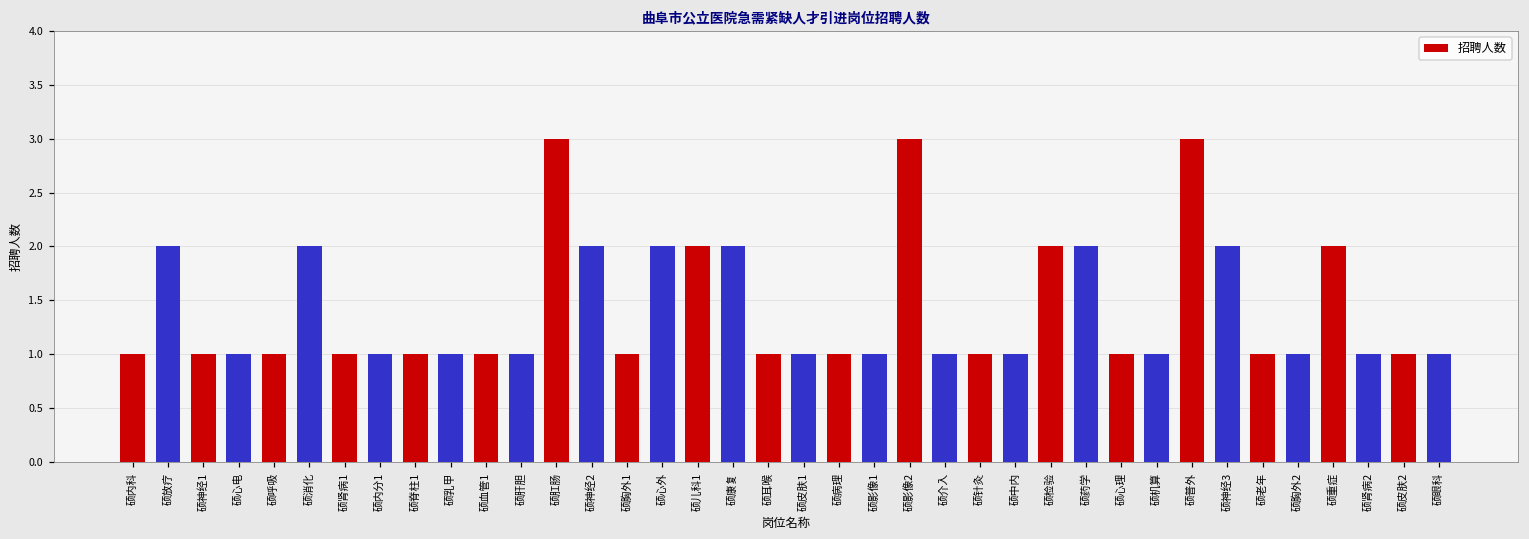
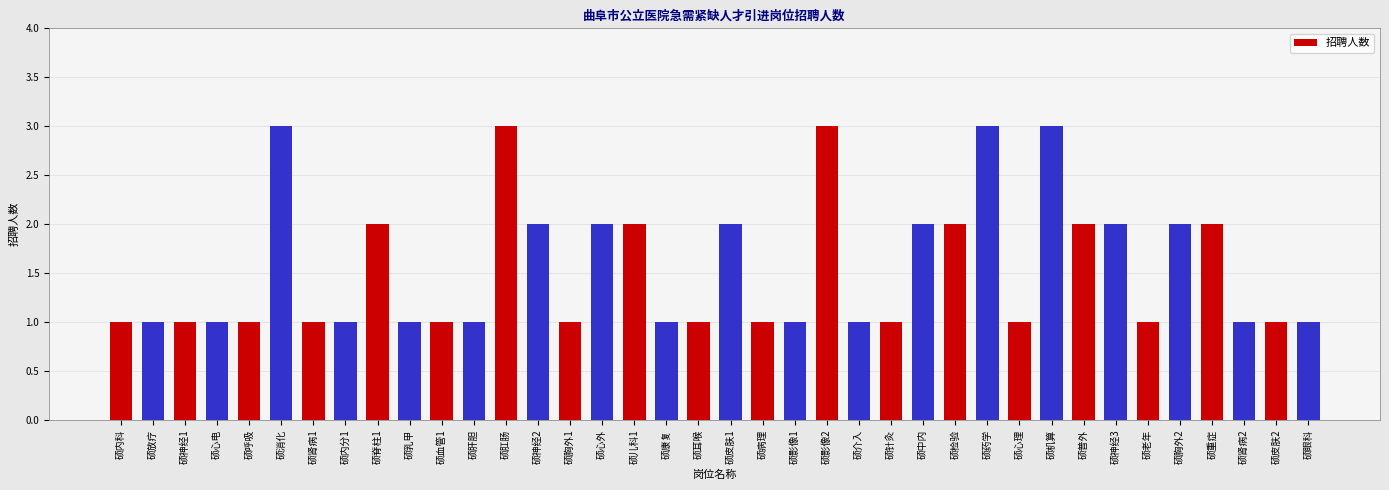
硕放疗: 2 -> 1
硕消化: 2 -> 3
硕脊柱1: 1 -> 2
硕康复: 2 -> 1
硕皮肤1: 1 -> 2
硕中内: 1 -> 2
硕药学: 2 -> 3
硕机算: 1 -> 3
硕普外: 3 -> 2
硕胸外2: 1 -> 2
